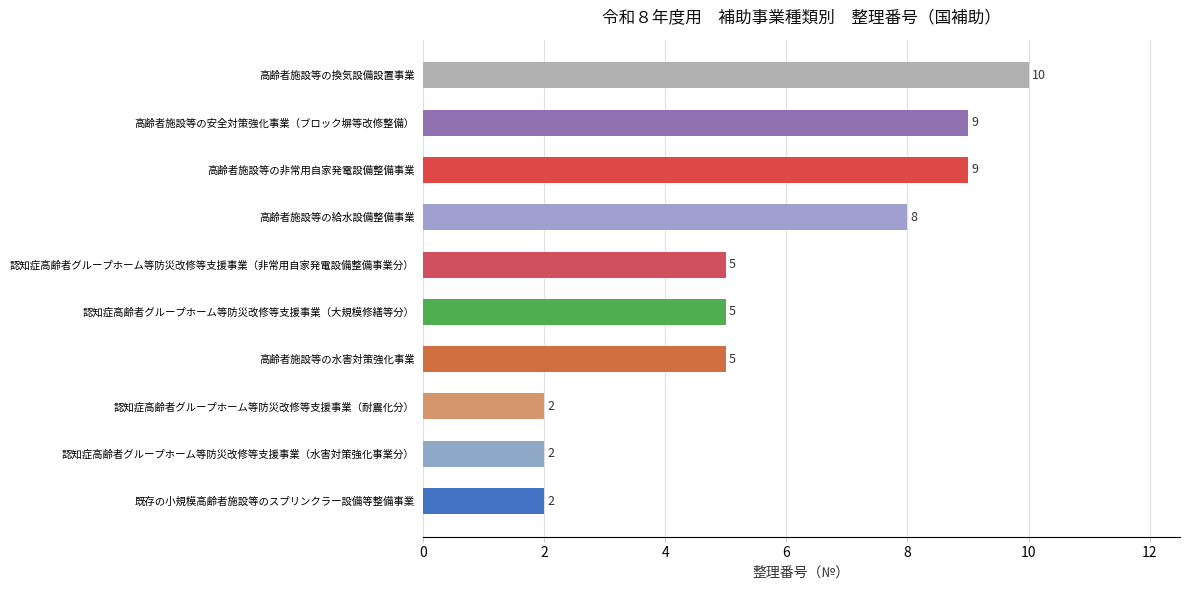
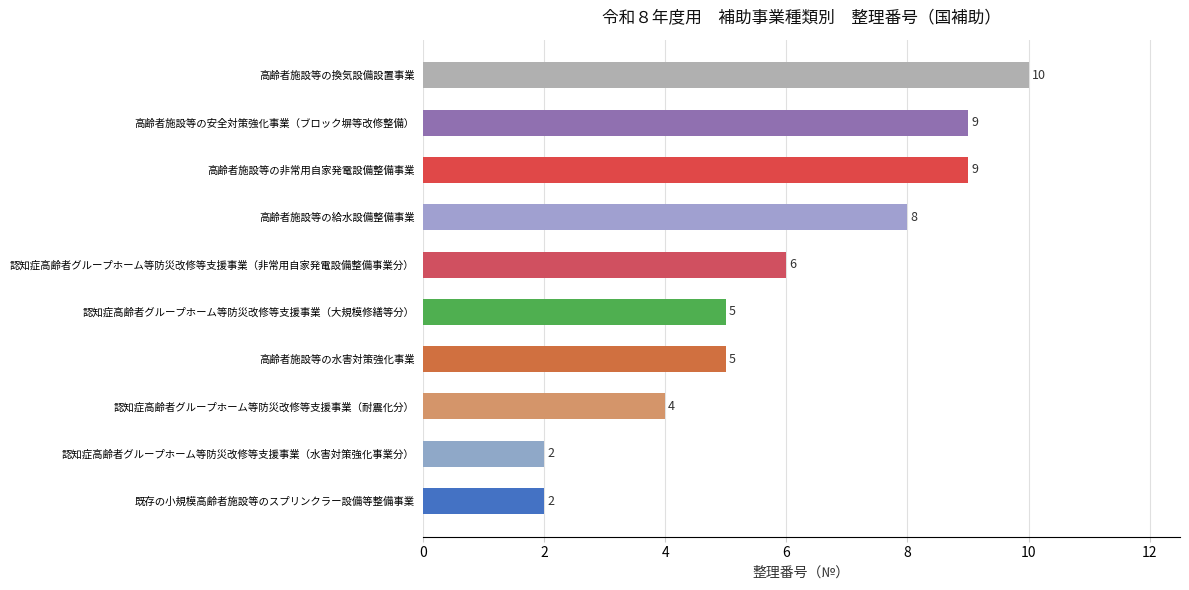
認知症高齢者グループホーム等防災改修等支援事業（非常用自家発電設備整備事業分）: 5 -> 6
認知症高齢者グループホーム等防災改修等支援事業（耐震化分）: 2 -> 4
